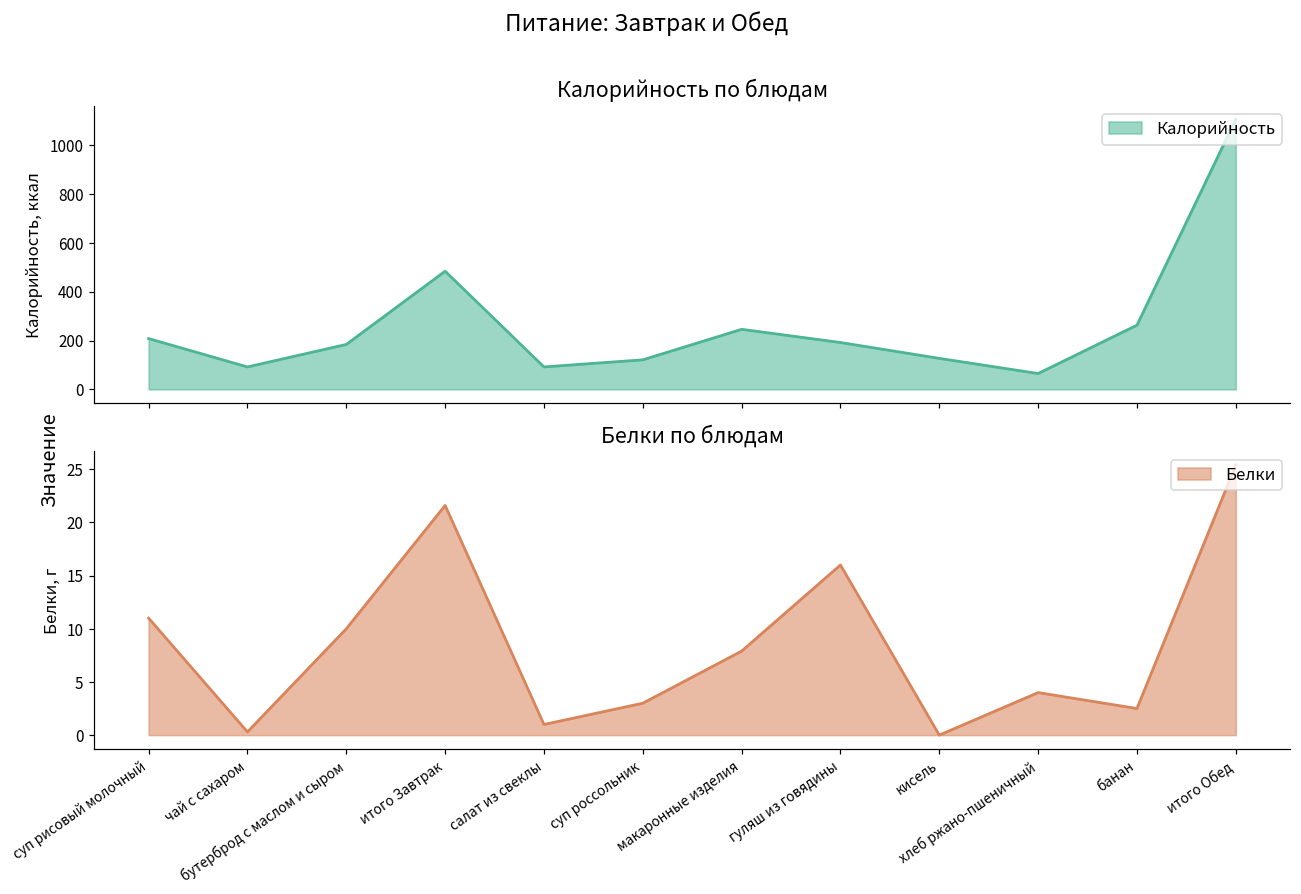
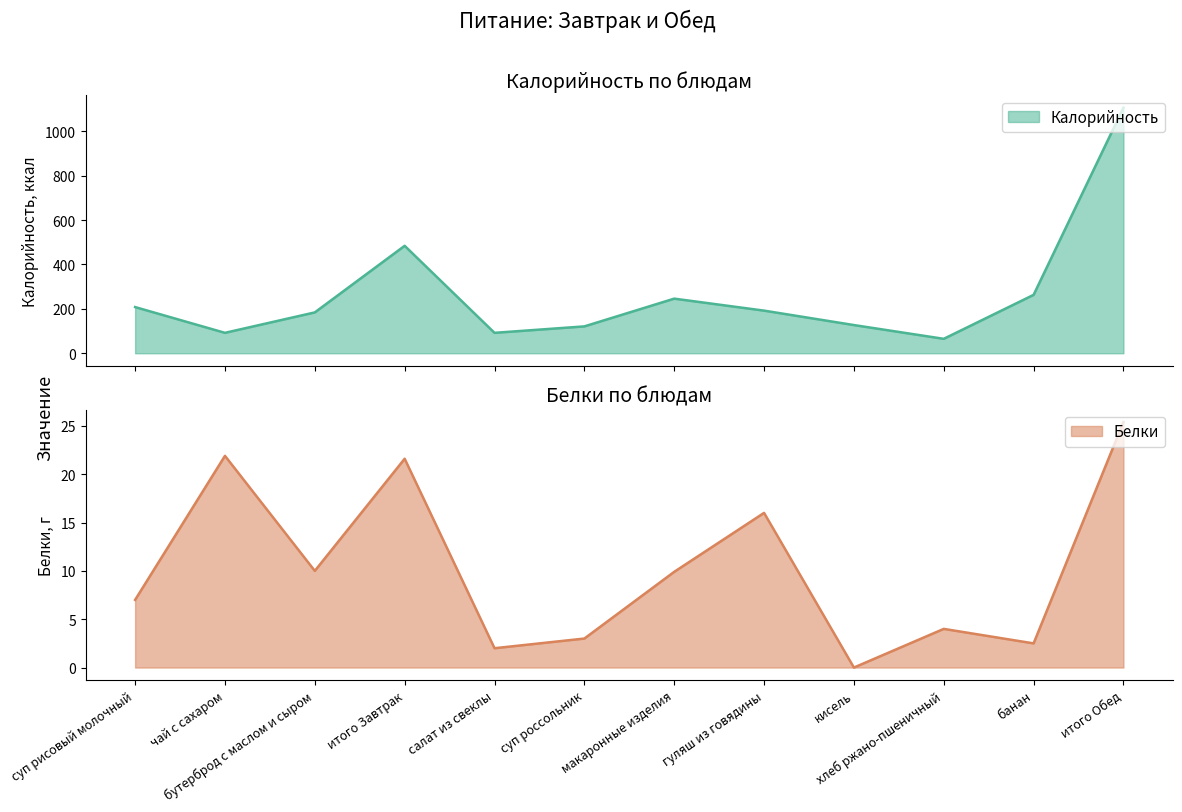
Белки по блюдам, суп рисовый молочный: 11 -> 7
Белки по блюдам, чай с сахаром: 0 -> 22
Белки по блюдам, салат из свеклы: 1 -> 2
Белки по блюдам, макаронные изделия: 8 -> 10
